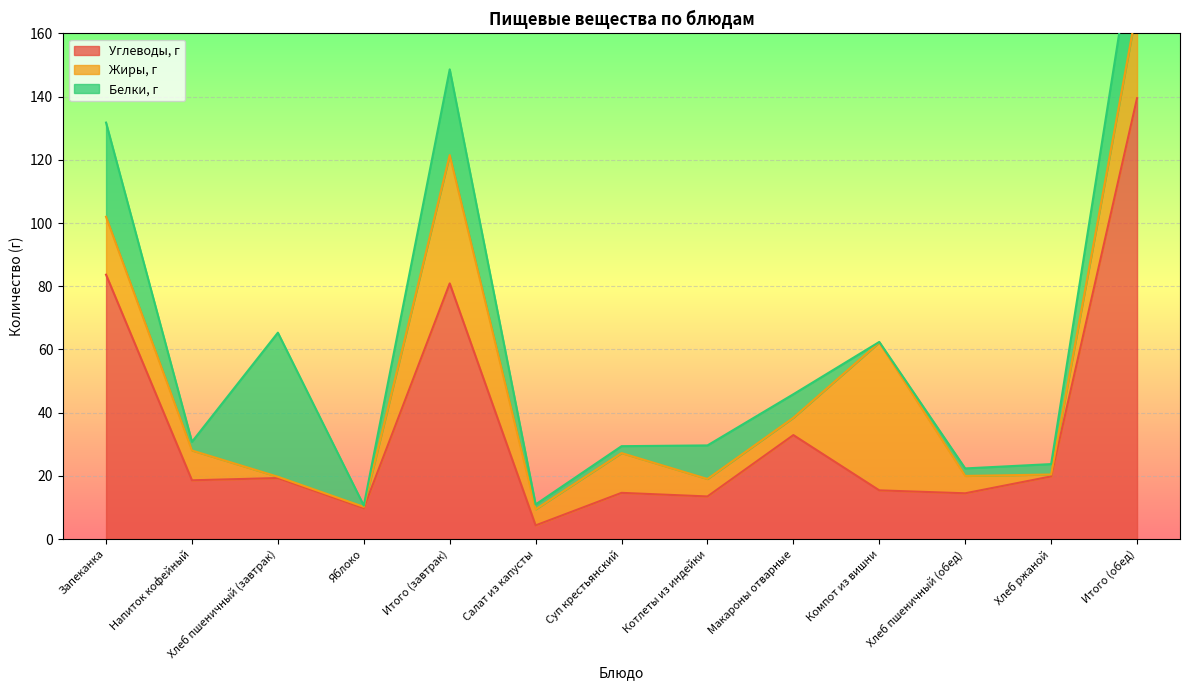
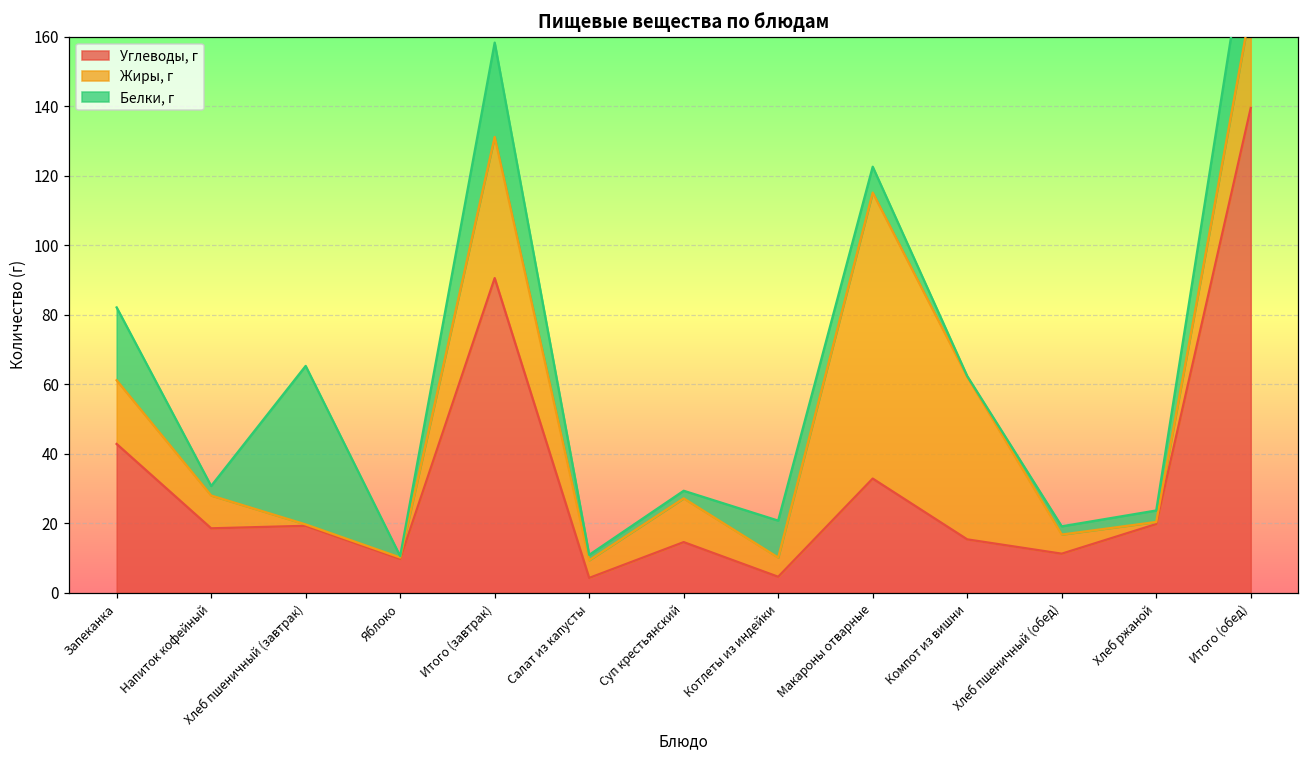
Углеводы, г, Запеканка: 84 -> 43
Белки, г, Запеканка: 30 -> 21
Углеводы, г, Итого (завтрак): 81 -> 91
Углеводы, г, Котлеты из индейки: 13 -> 5
Жиры, г, Макароны отварные: 5 -> 82
Углеводы, г, Хлеб пшеничный (обед): 14 -> 11
